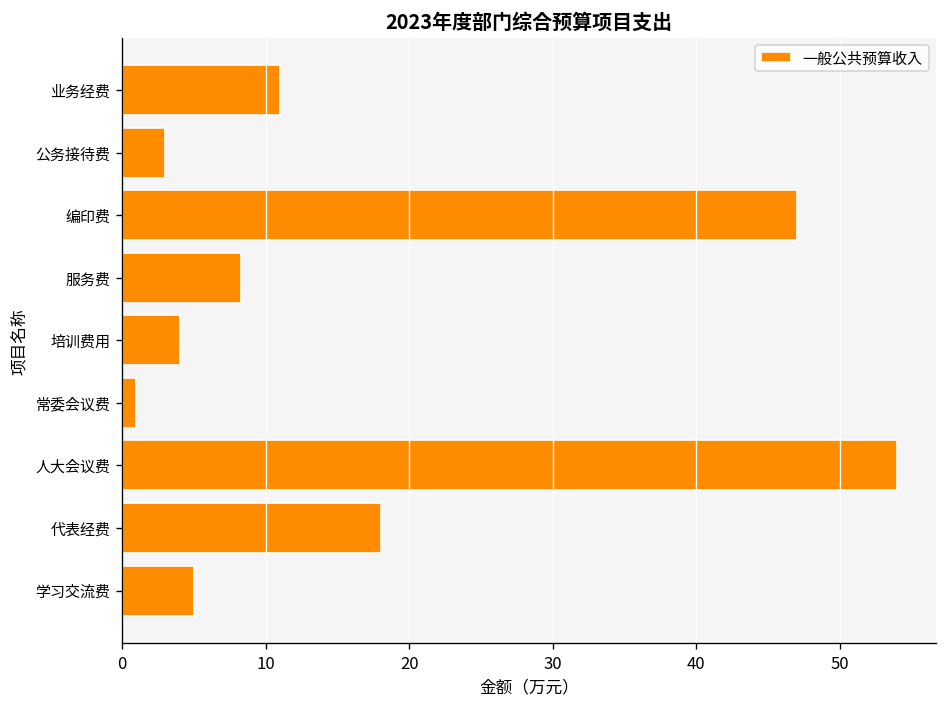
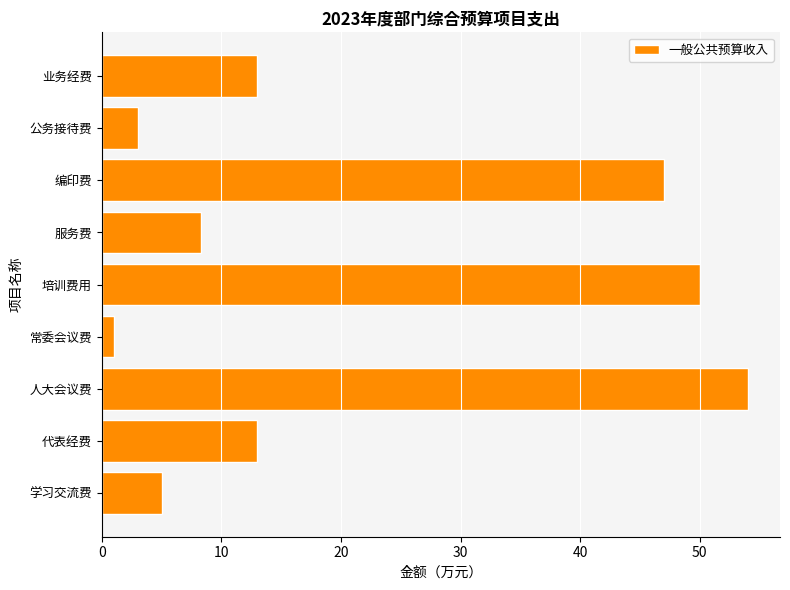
业务经费: 11 -> 13
培训费用: 4 -> 50
代表经费: 18 -> 13
